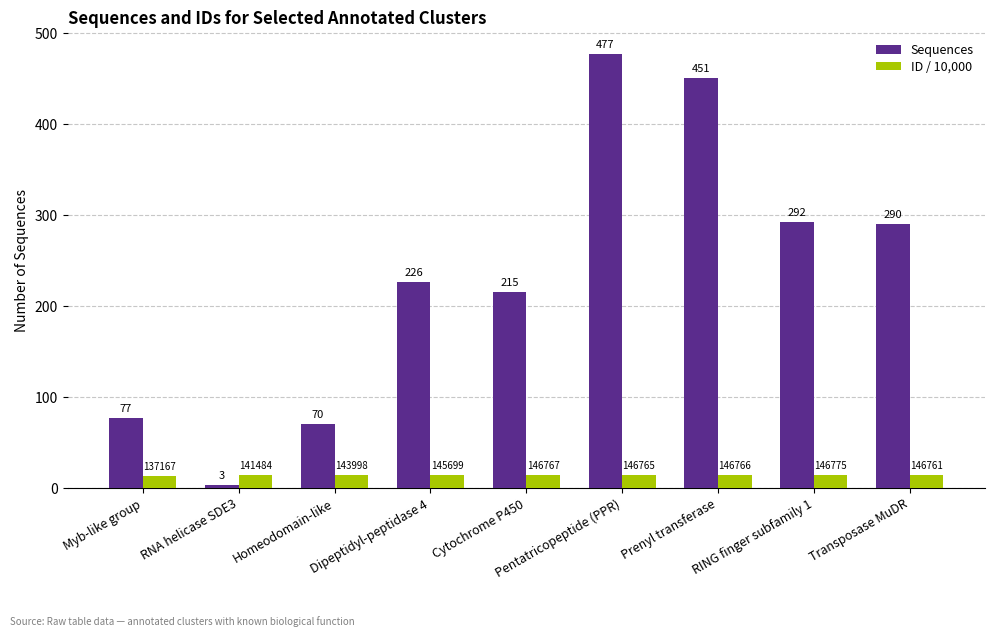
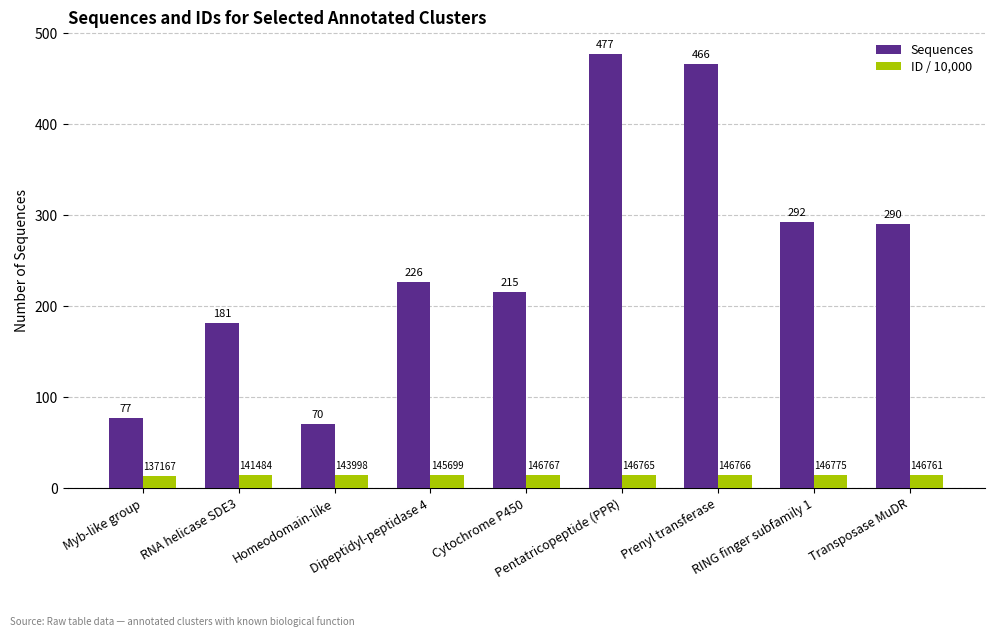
Sequences, RNA helicase SDE3: 3 -> 181
Sequences, Prenyl transferase: 451 -> 466
